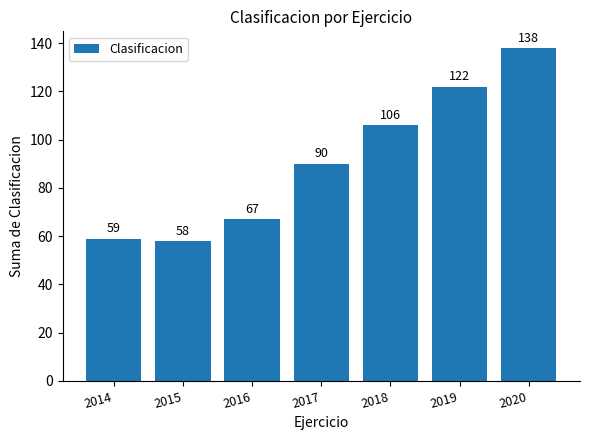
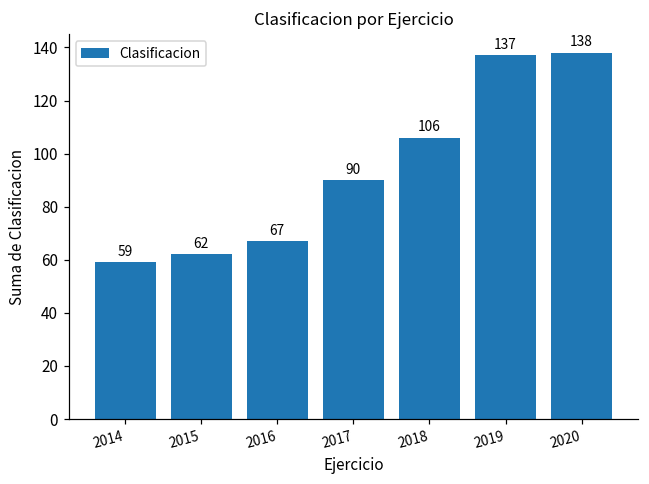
2015: 58 -> 62
2019: 122 -> 137
